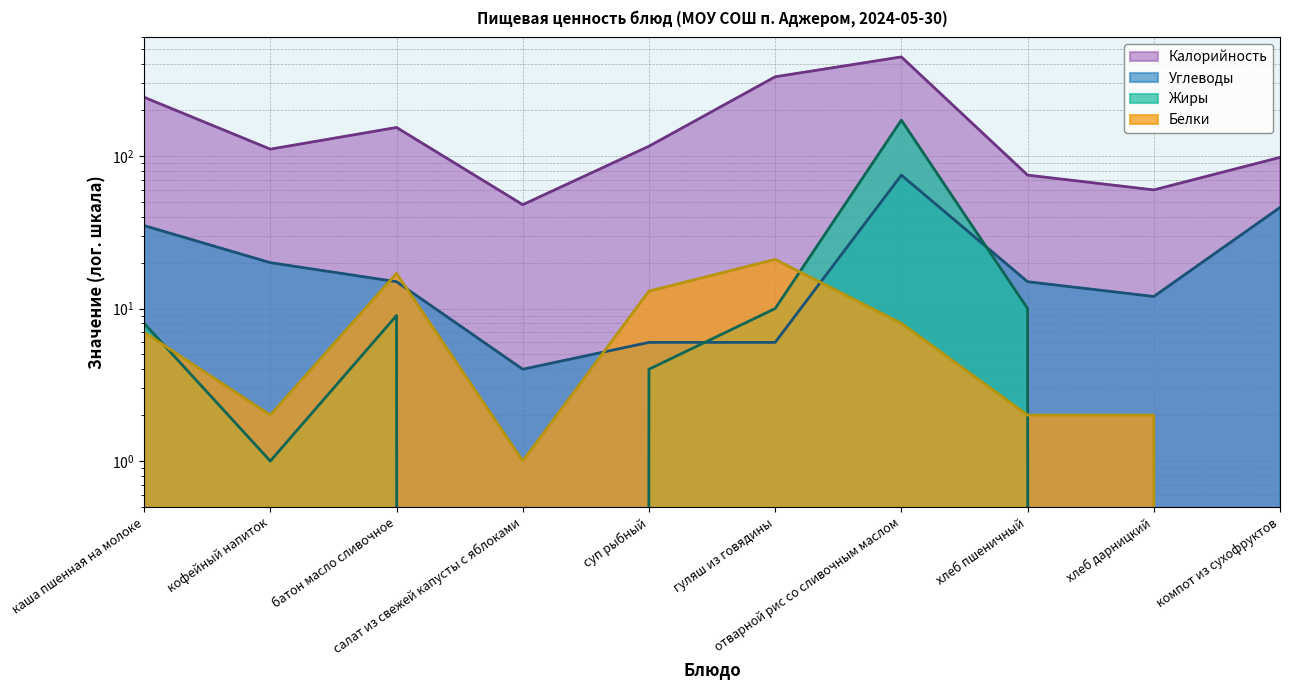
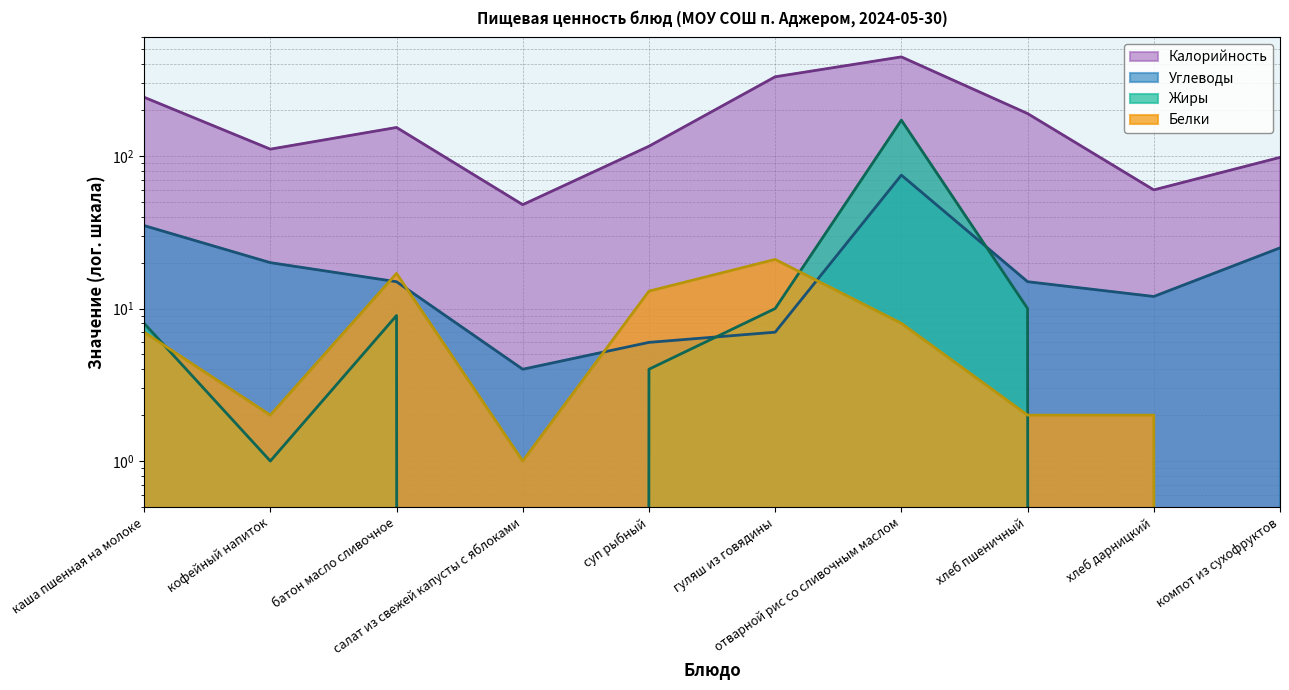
Углеводы, гуляш из говядины: 6 -> 7
Калорийность, хлеб пшеничный: 80 -> 190
Углеводы, компот из сухофруктов: 46 -> 25
